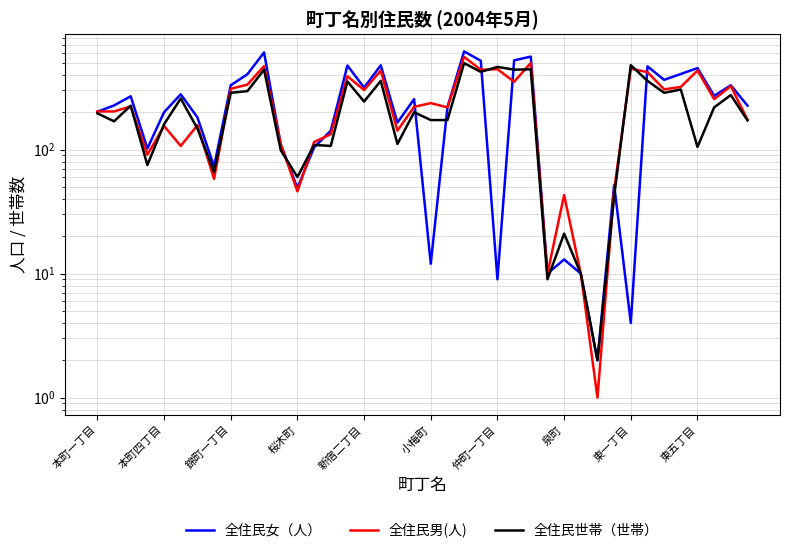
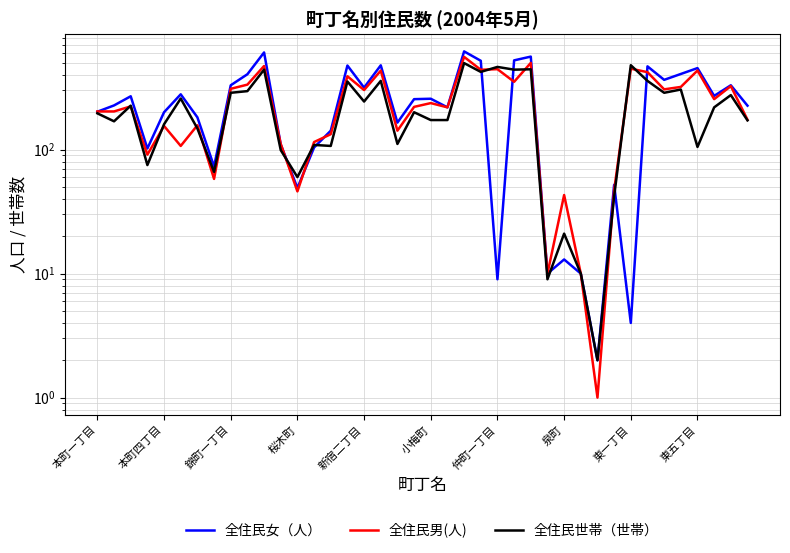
全住民女（人）, 小梅町: 12 -> 260
